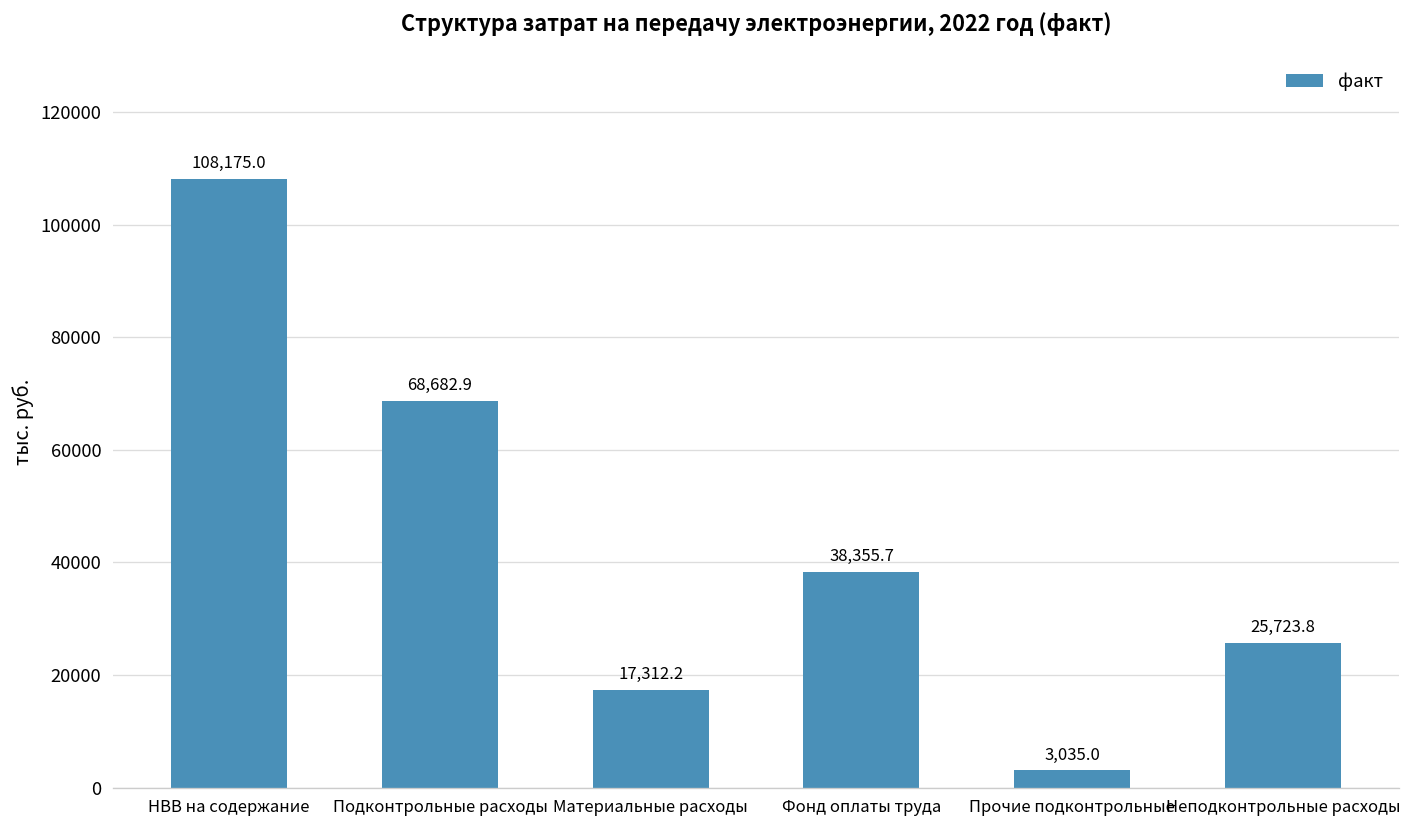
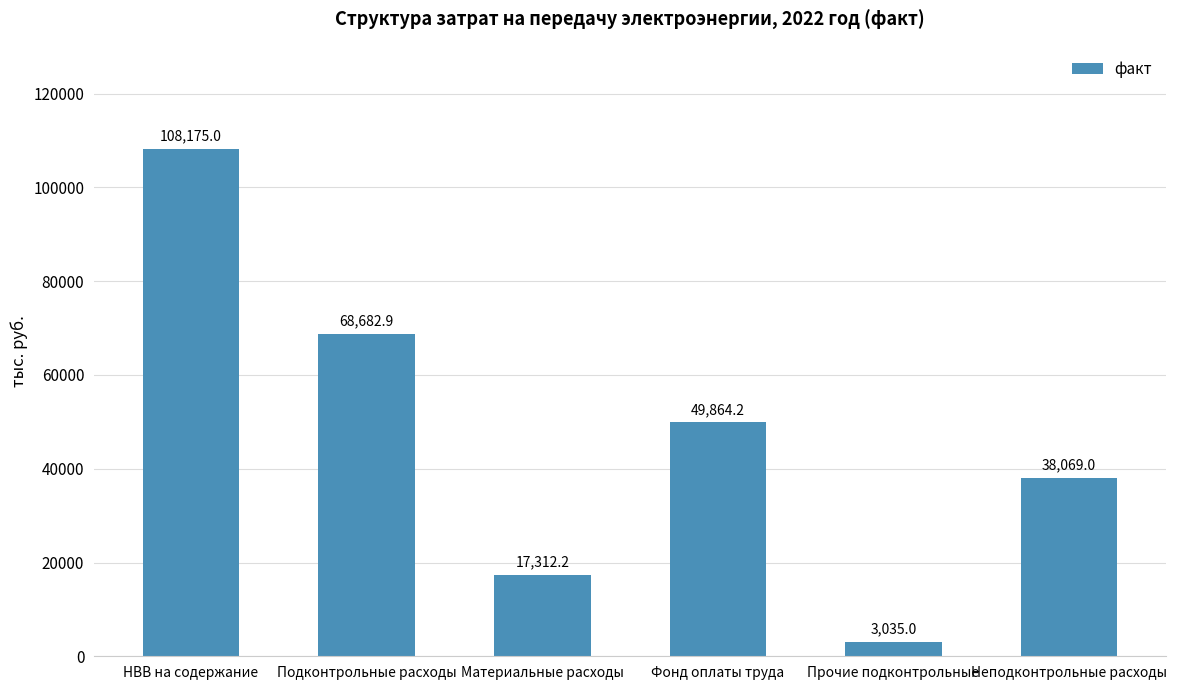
Фонд оплаты труда: 38,355.7 -> 49,864.2
Неподконтрольные расходы: 25,723.8 -> 38,069.0
